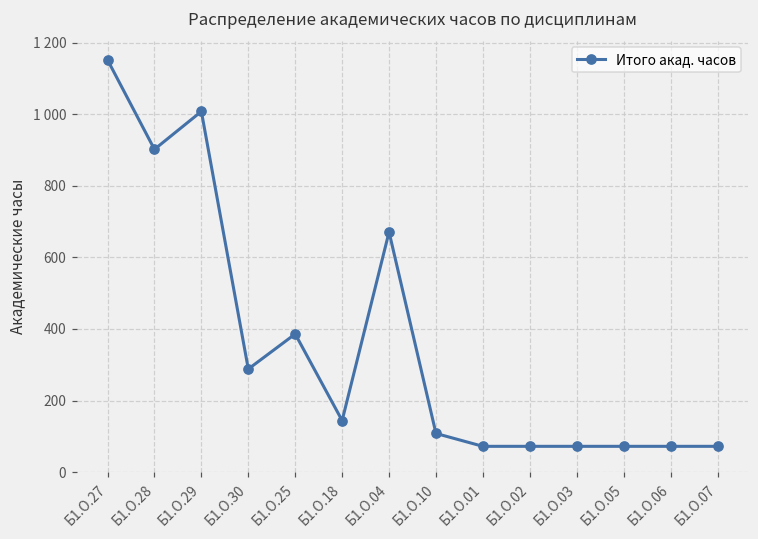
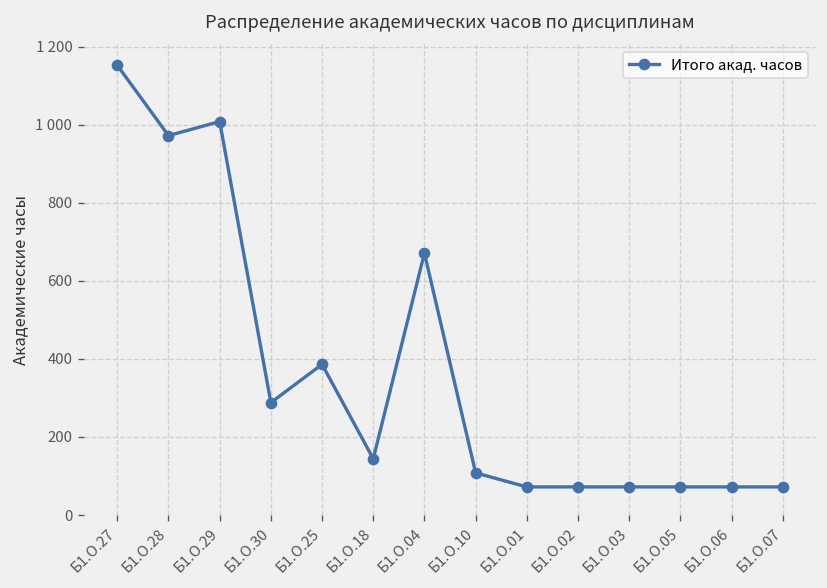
Б1.О.28: 900 -> 970
